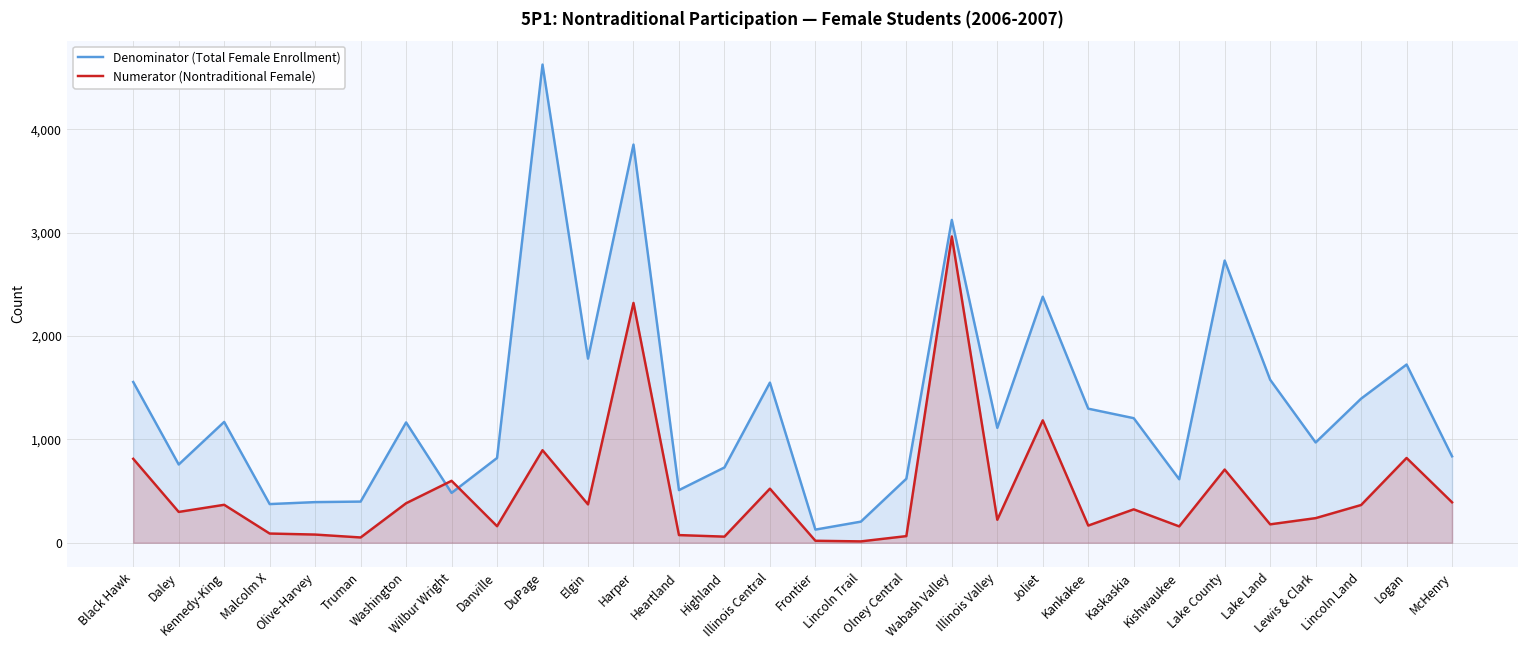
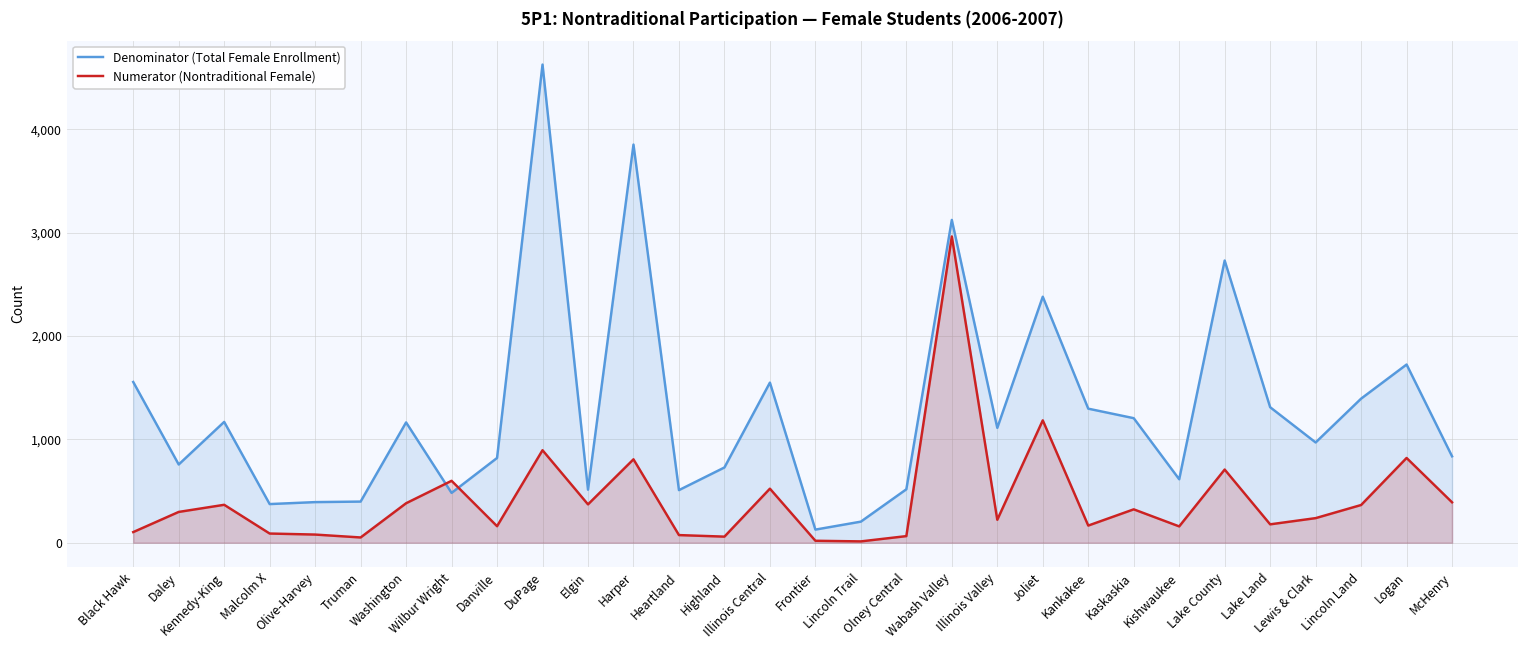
Numerator (Nontraditional Female), Black Hawk: 800 -> 100
Denominator (Total Female Enrollment), Elgin: 1,800 -> 500
Numerator (Nontraditional Female), Harper: 2,300 -> 800
Denominator (Total Female Enrollment), Olney Central: 600 -> 500
Denominator (Total Female Enrollment), Lake Land: 1,600 -> 1,300
